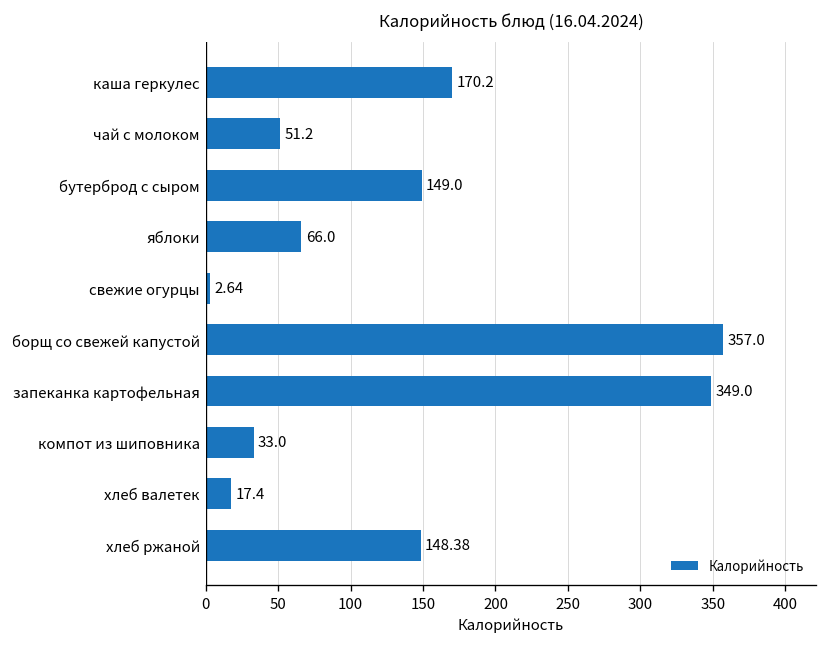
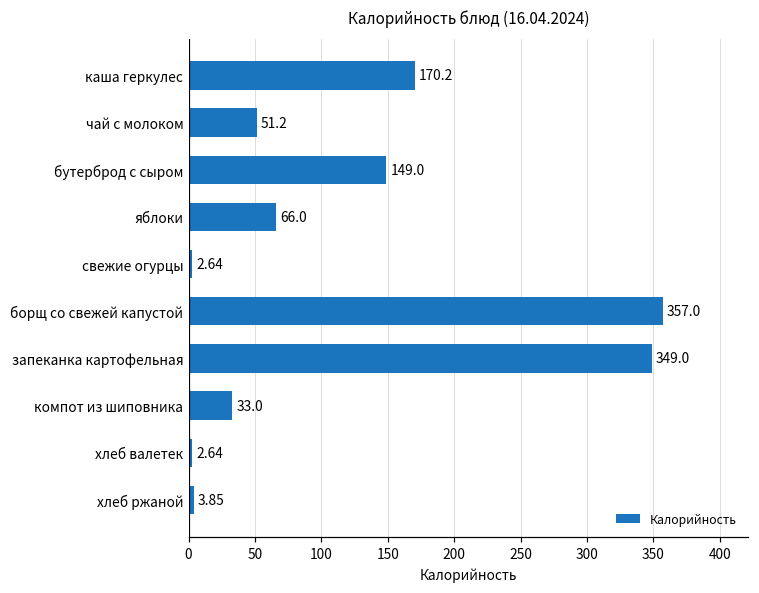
хлеб валетек: 17.4 -> 2.64
хлеб ржаной: 148.38 -> 3.85
